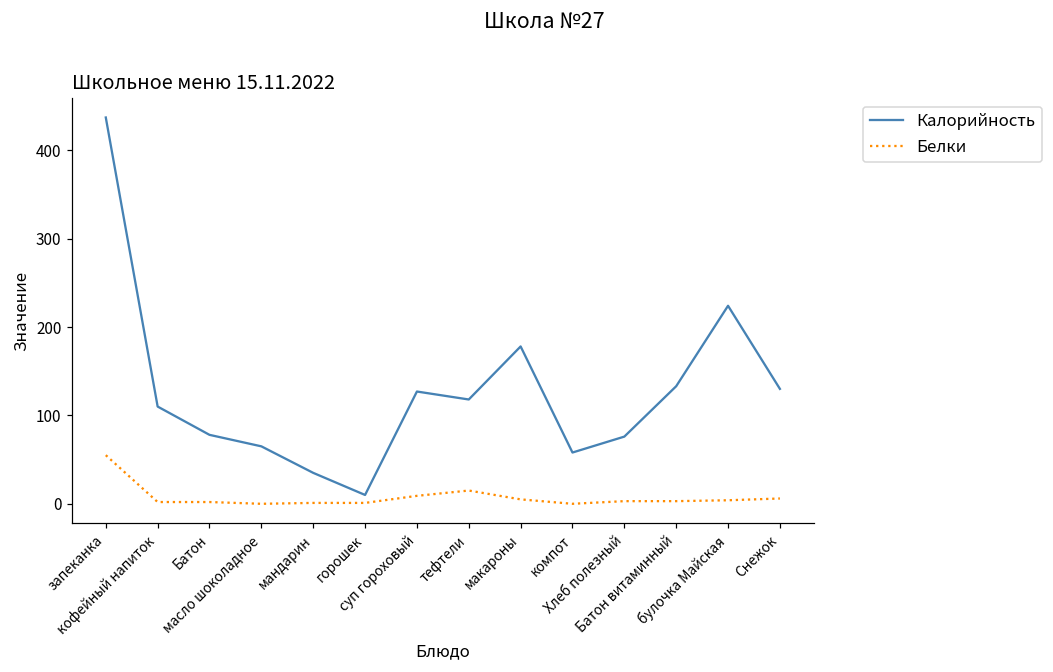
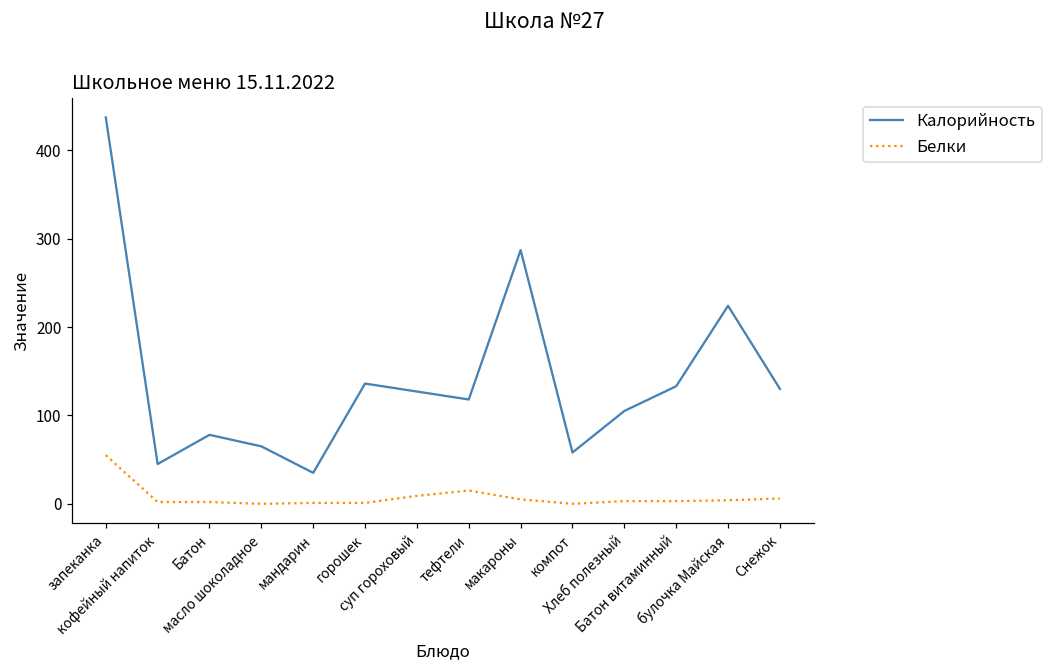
Калорийность, кофейный напиток: 110 -> 50
Калорийность, горошек: 10 -> 140
Калорийность, макароны: 180 -> 290
Калорийность, Хлеб полезный: 80 -> 110
